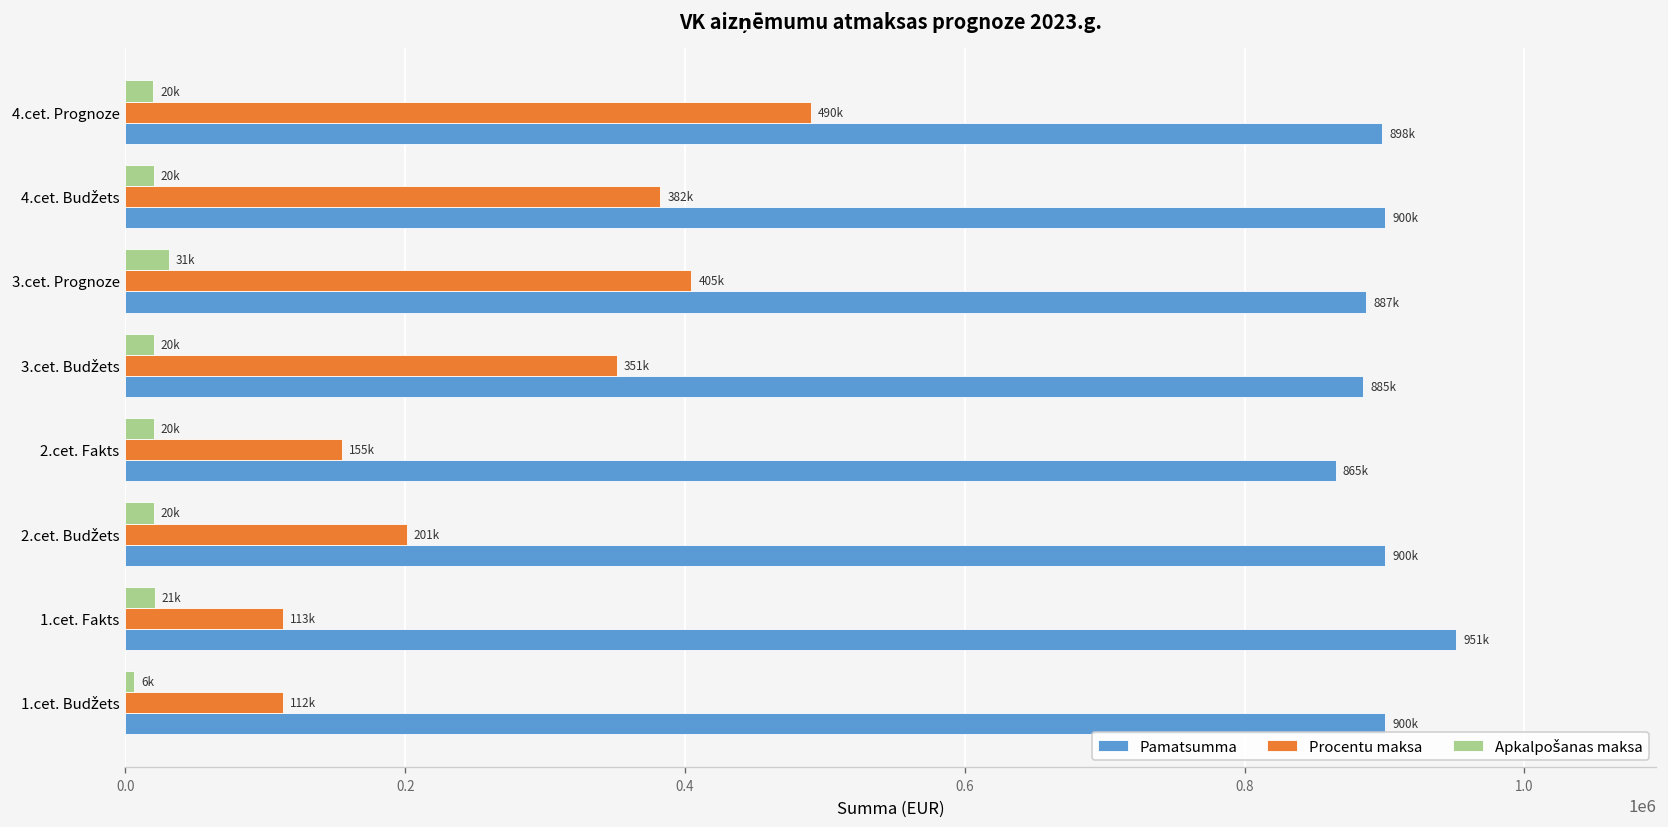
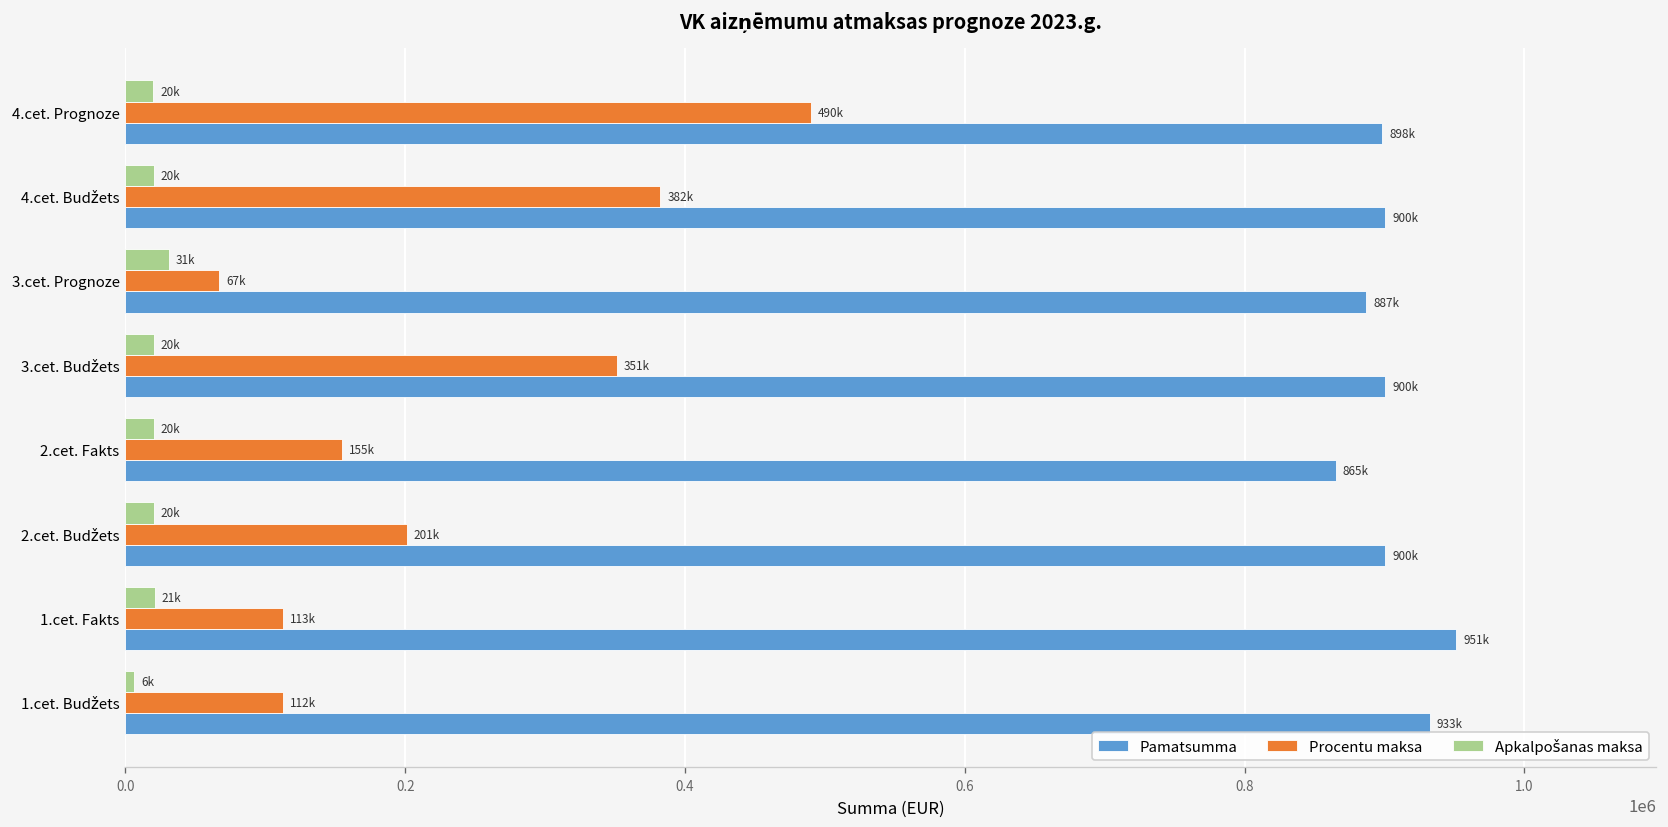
Procentu maksa, 3.cet. Prognoze: 405k -> 67k
Pamatsumma, 3.cet. Budžets: 885k -> 900k
Pamatsumma, 1.cet. Budžets: 900k -> 933k
